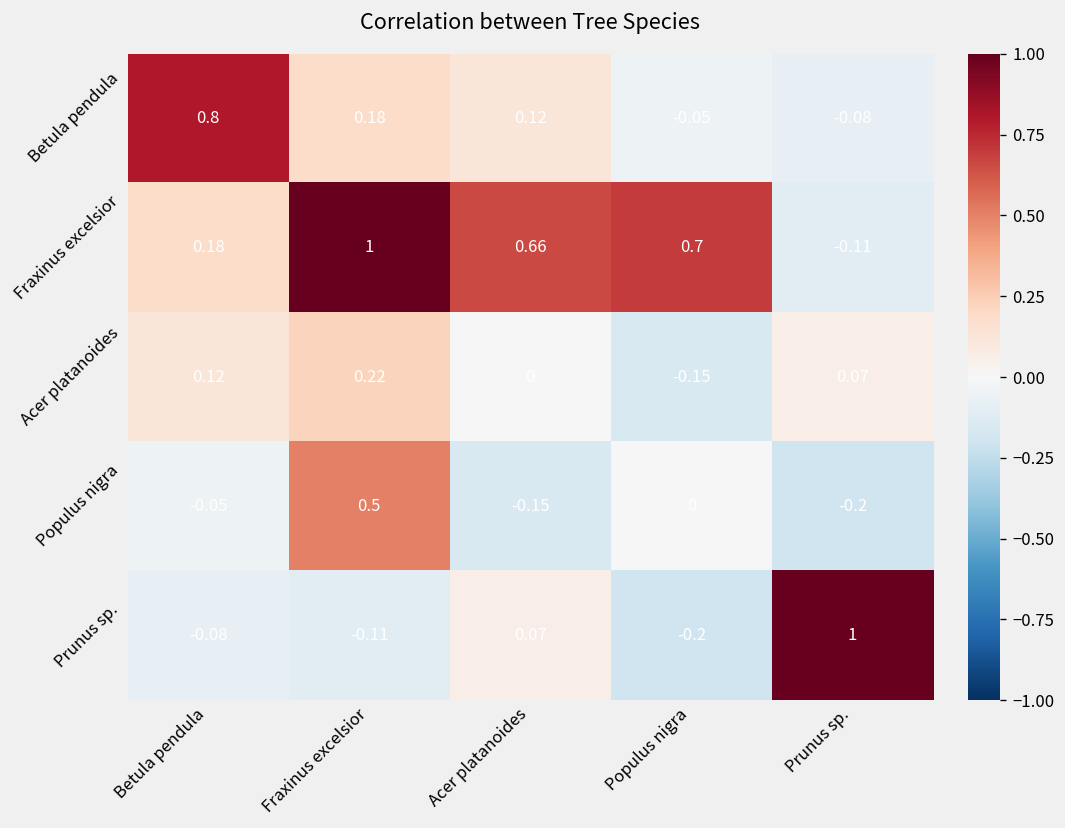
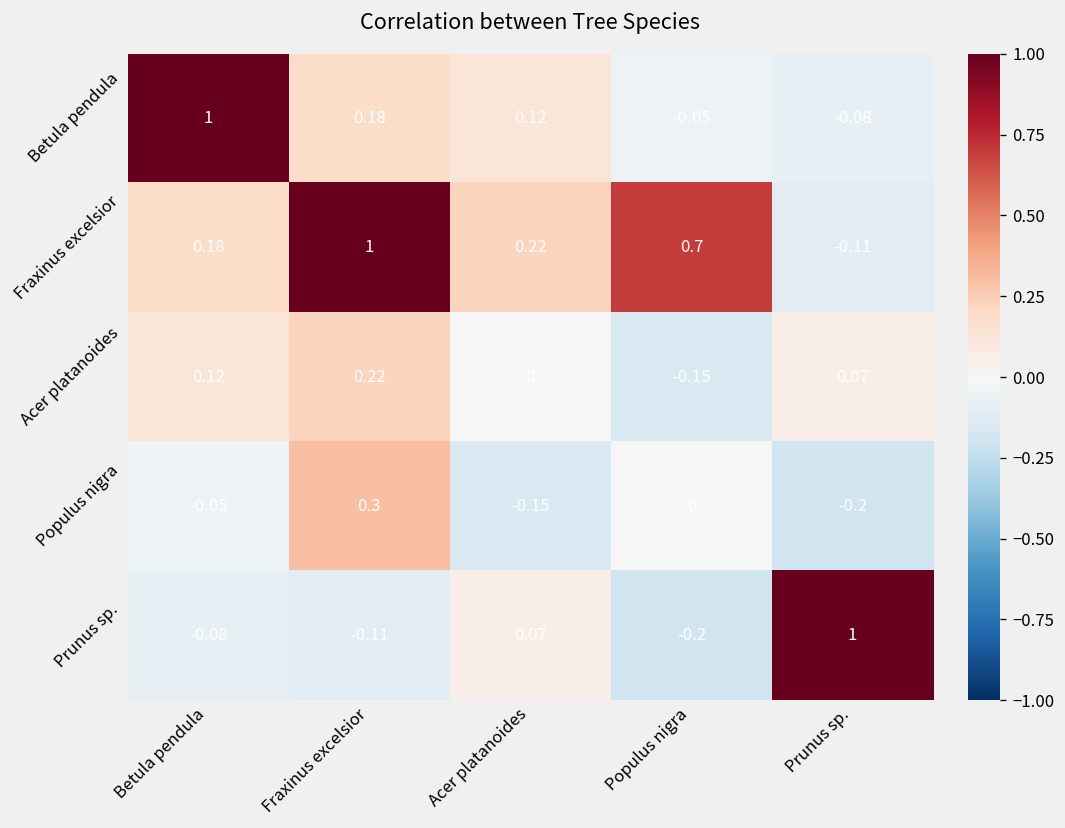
Betula pendula, Betula pendula: 0.8 -> 1
Fraxinus excelsior, Acer platanoides: 0.66 -> 0.22
Populus nigra, Fraxinus excelsior: 0.5 -> 0.3
